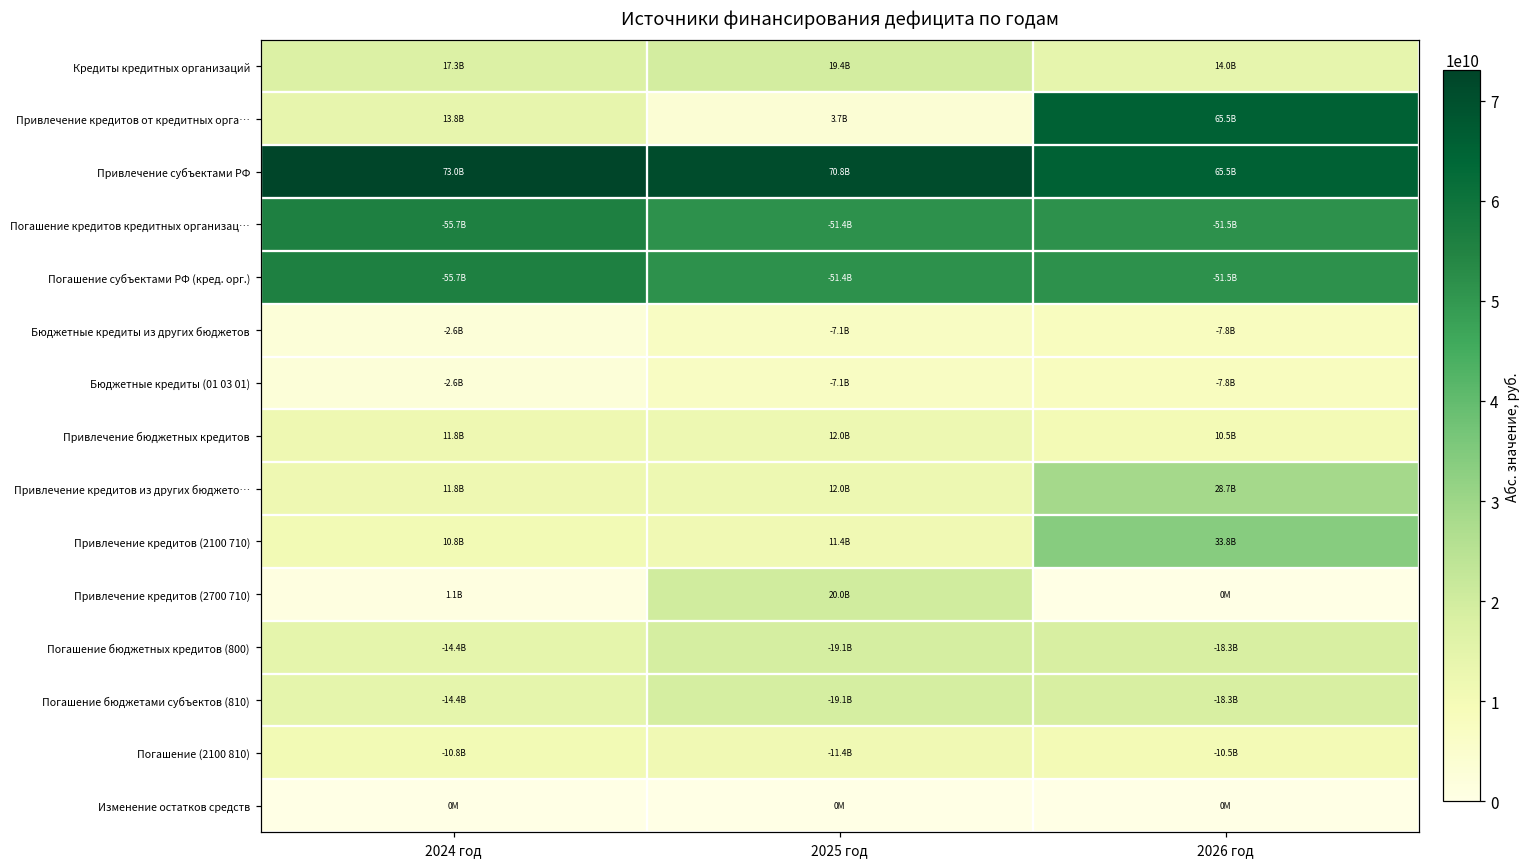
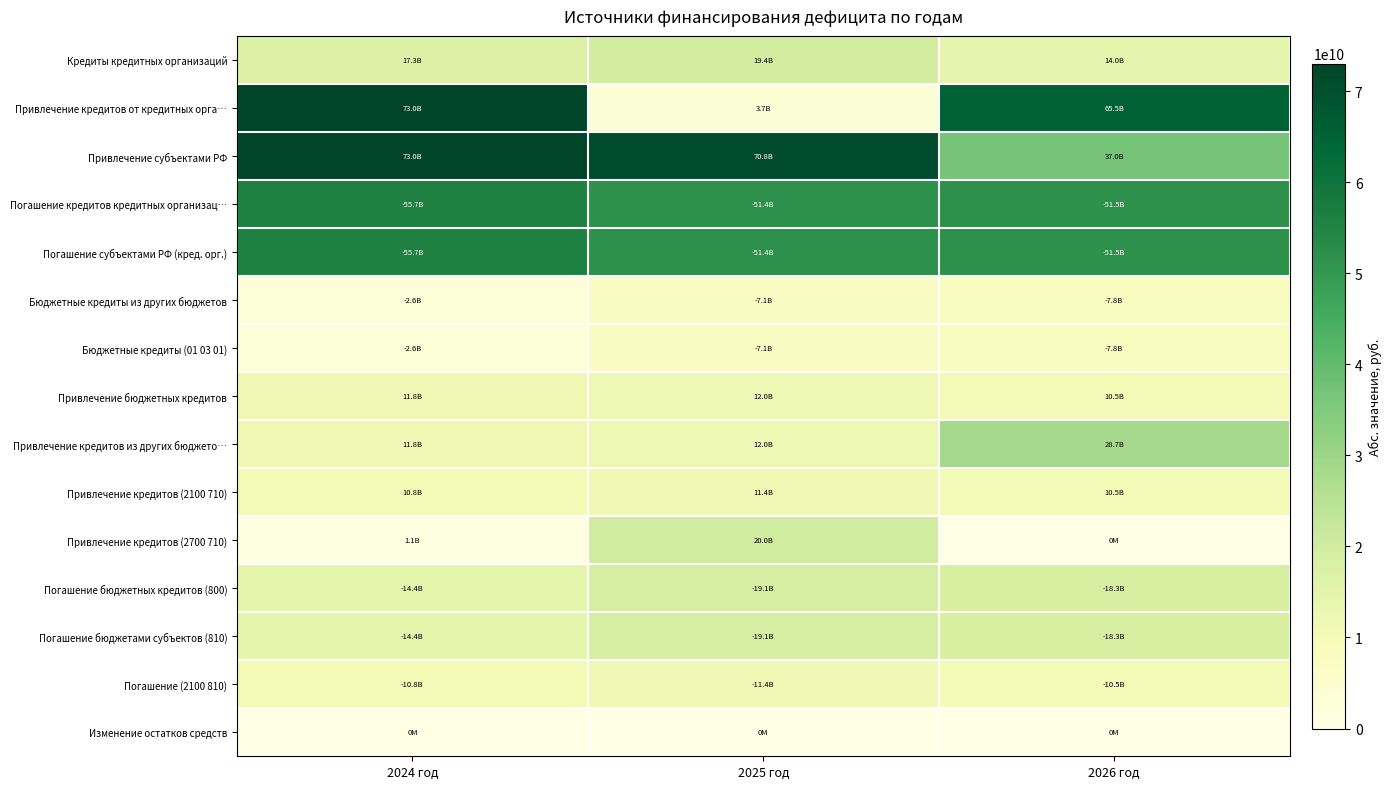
Привлечение кредитов от кредитных орга…, 2024 год: 13.8B -> 73.0B
Привлечение субъектами РФ, 2026 год: 65.5B -> 37.0B
Привлечение кредитов (2100 710), 2026 год: 33.8B -> 10.5B
